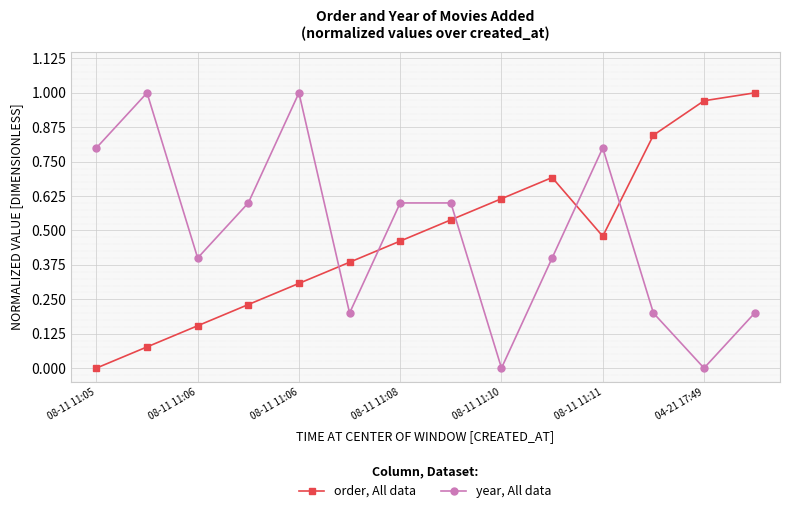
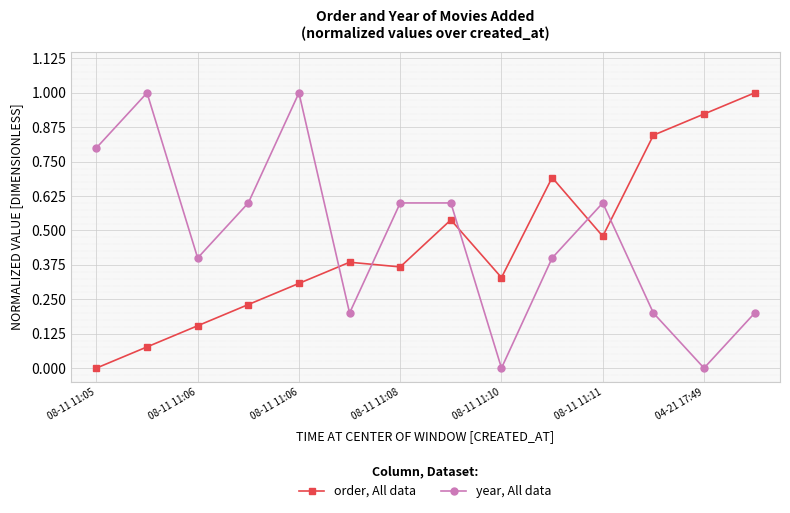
order, All data, 08-11 11:08: 0.46 -> 0.37
order, All data, 08-11 11:10: 0.62 -> 0.33
year, All data, 08-11 11:11: 0.8 -> 0.6
order, All data, 04-21 17:49: 0.97 -> 0.92
